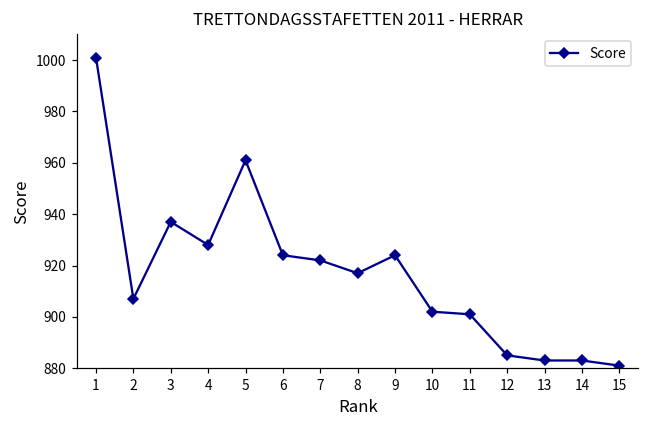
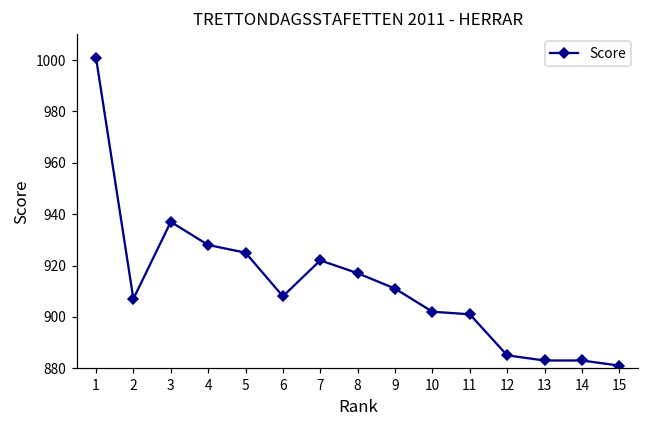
5: 961 -> 925
6: 924 -> 908
9: 924 -> 911
